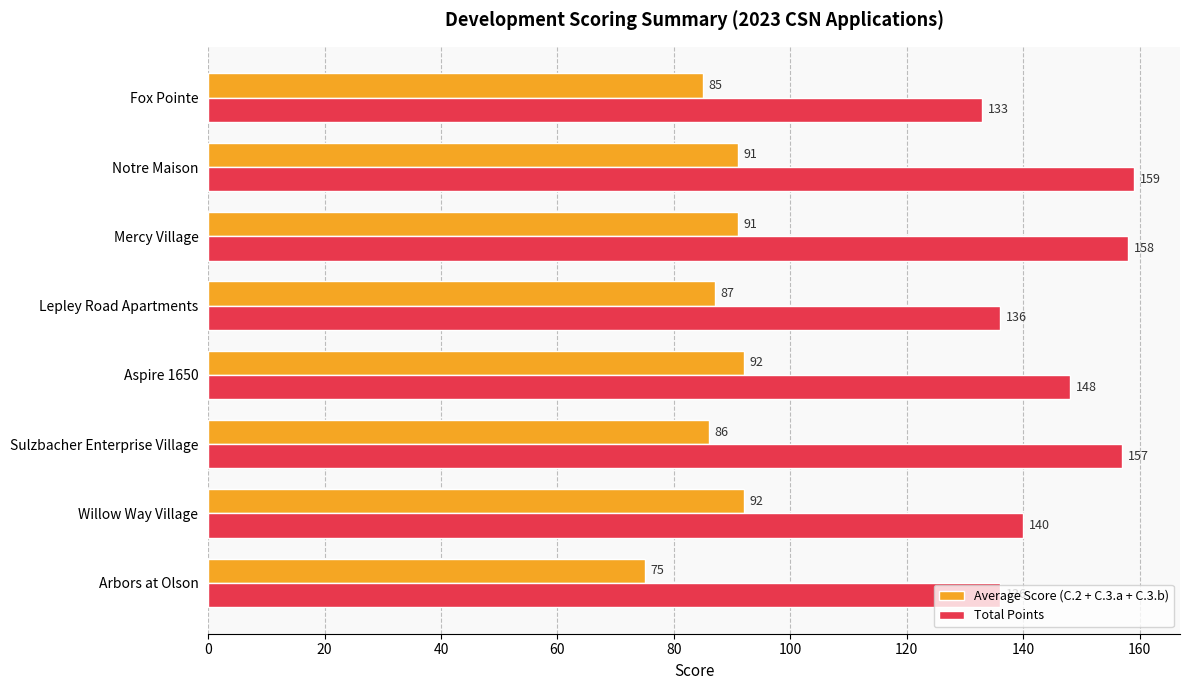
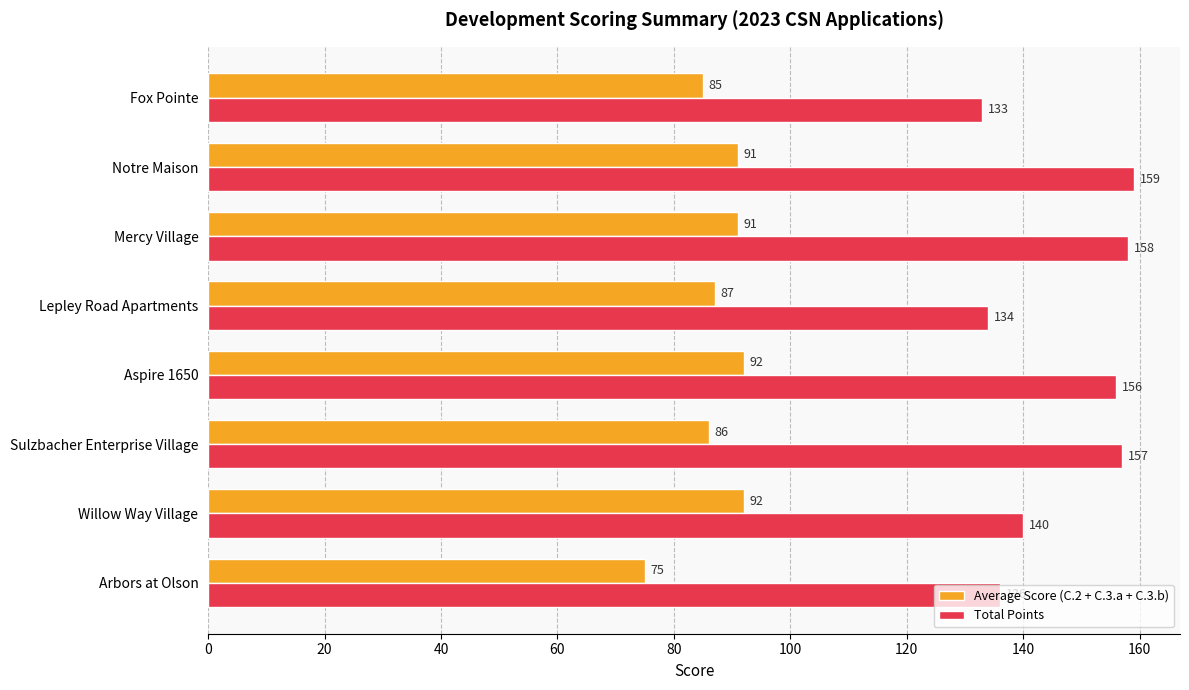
Total Points, Lepley Road Apartments: 136 -> 134
Total Points, Aspire 1650: 148 -> 156
